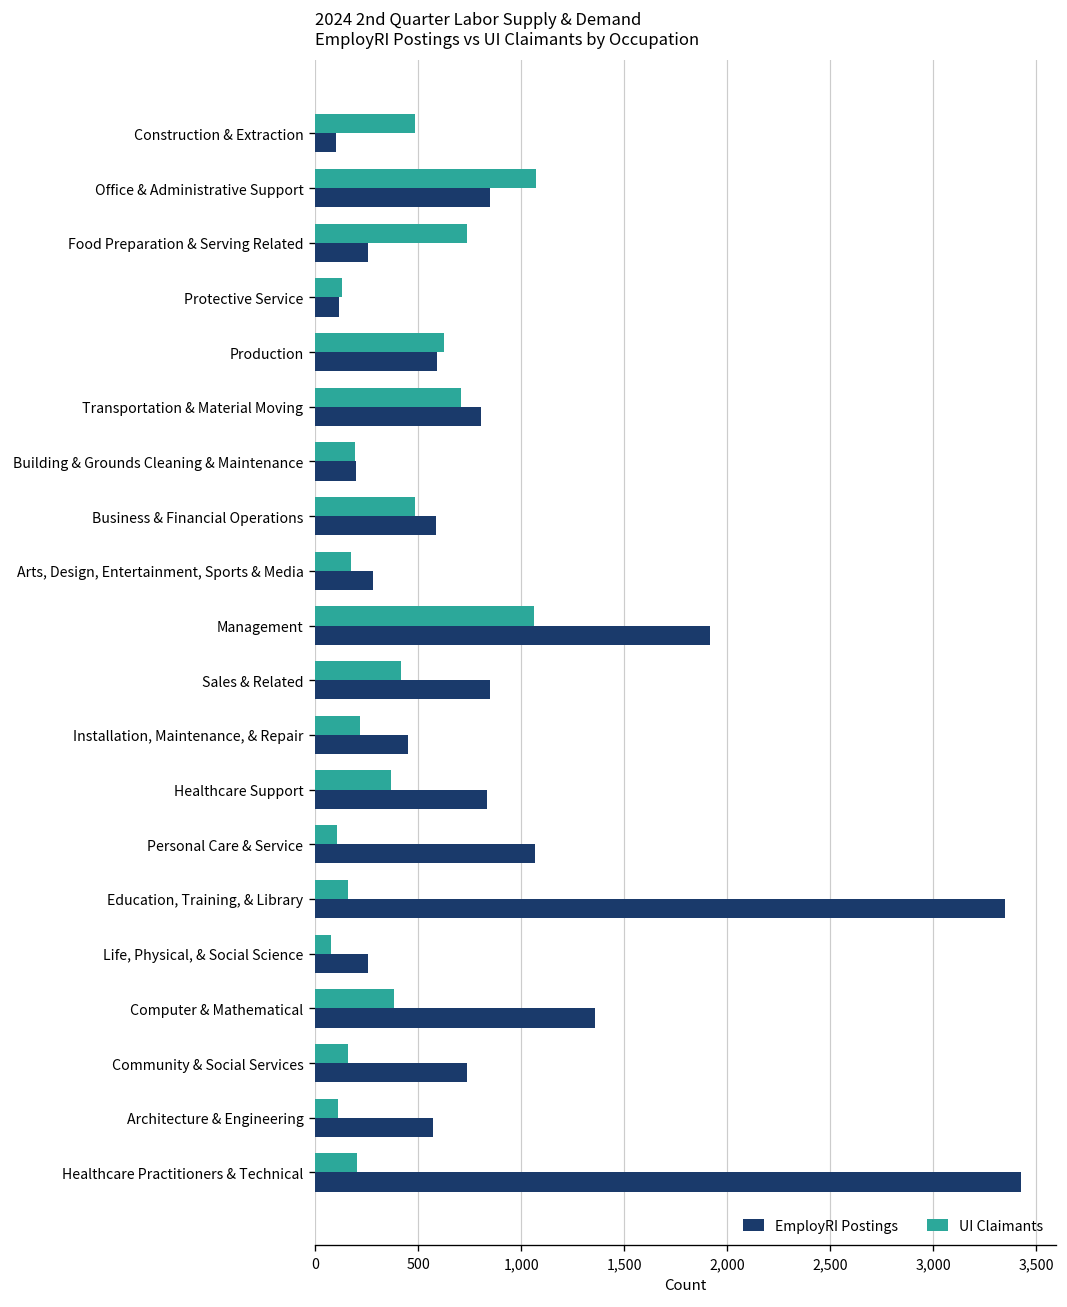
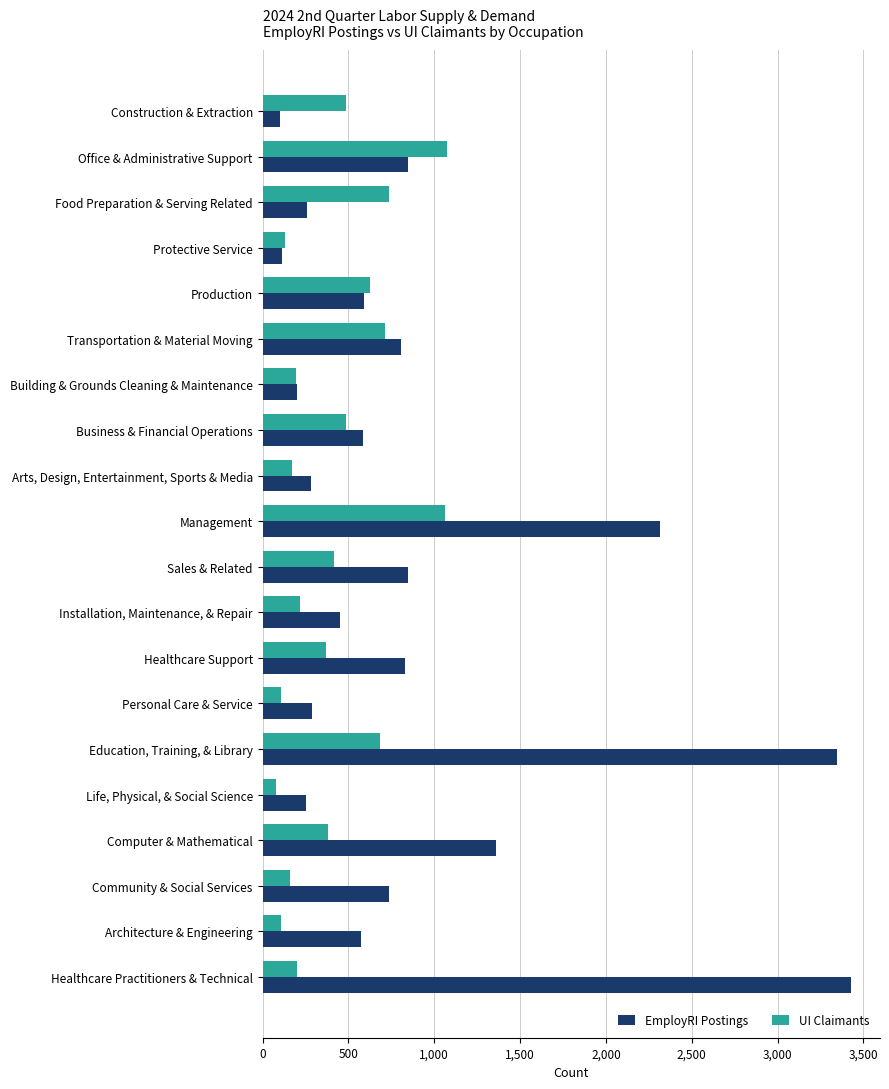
EmployRI Postings, Management: 1,920 -> 2,320
EmployRI Postings, Personal Care & Service: 1,070 -> 290
UI Claimants, Education, Training, & Library: 160 -> 680
